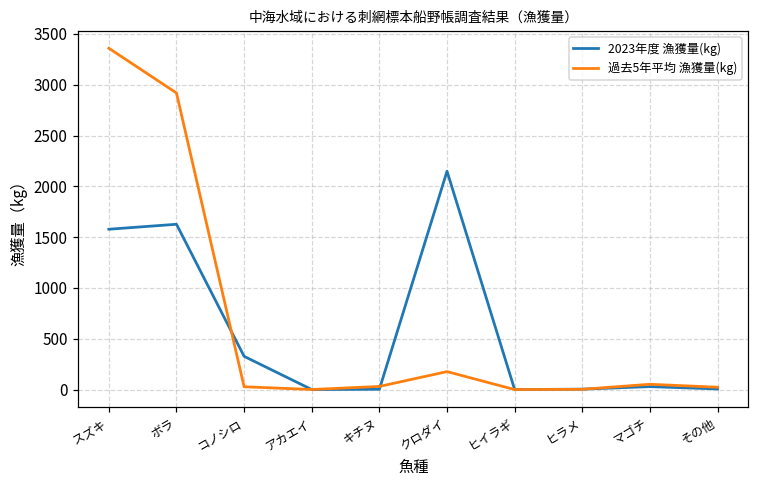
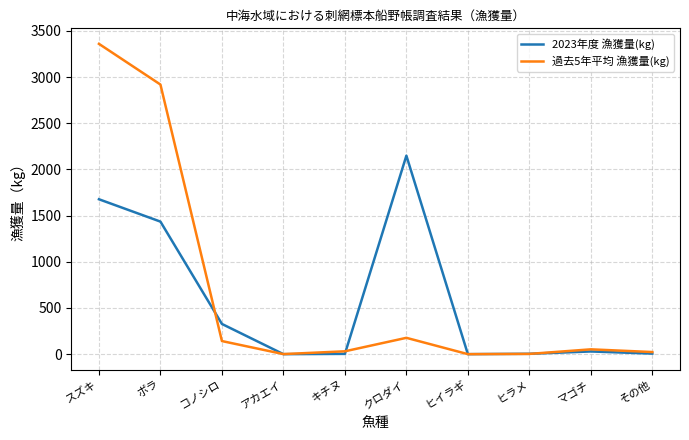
2023年度 漁獲量(kg), スズキ: 1600 -> 1700
2023年度 漁獲量(kg), ボラ: 1600 -> 1400
過去5年平均 漁獲量(kg), コノシロ: 0 -> 100
